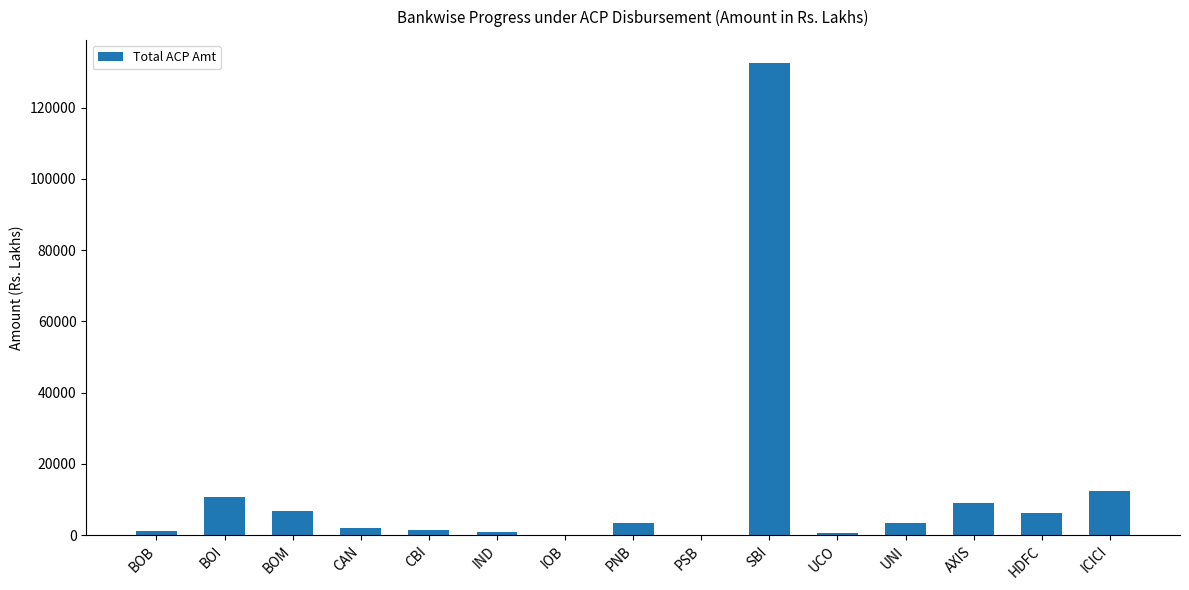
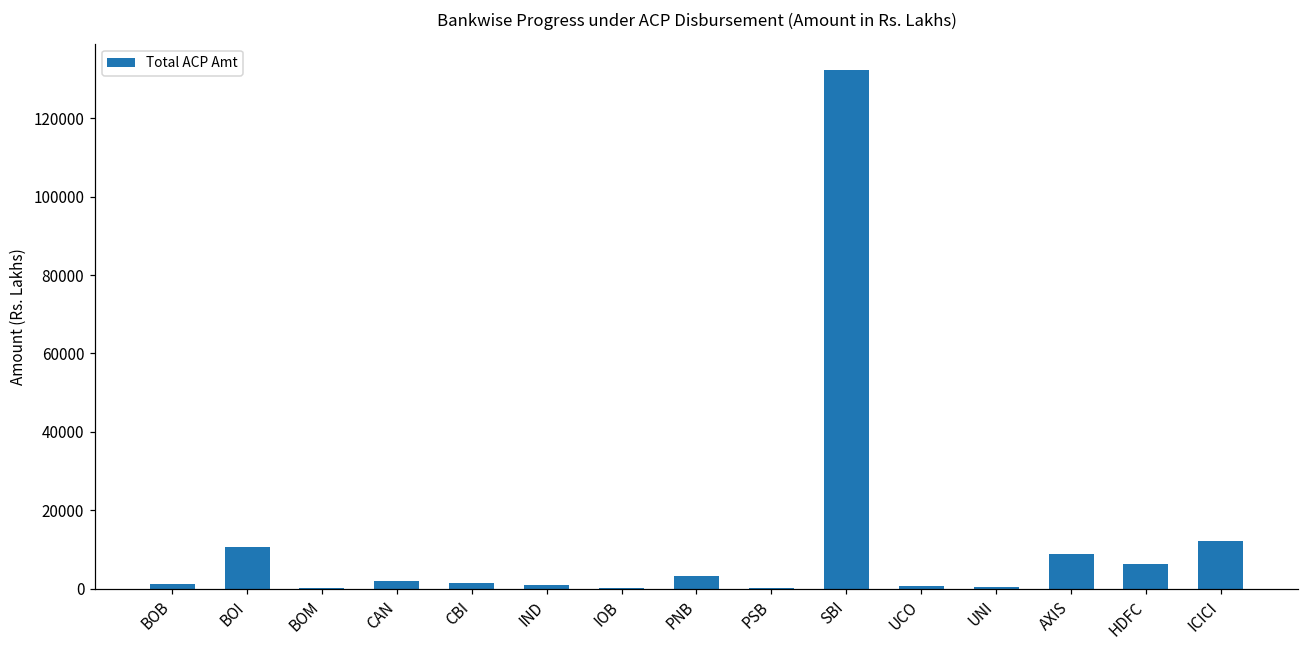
BOM: 7000 -> 0
UNI: 3000 -> 0
